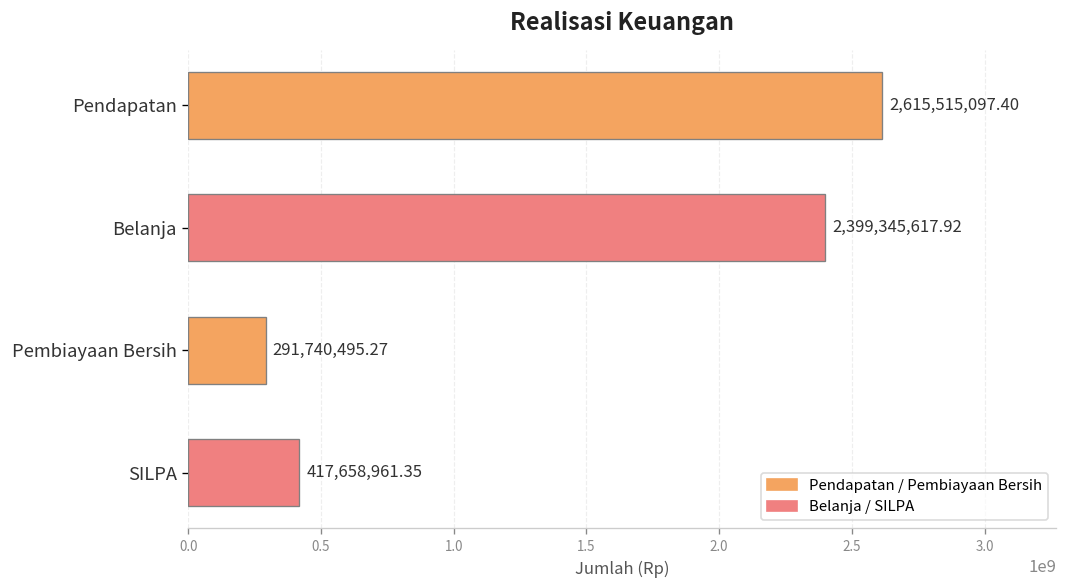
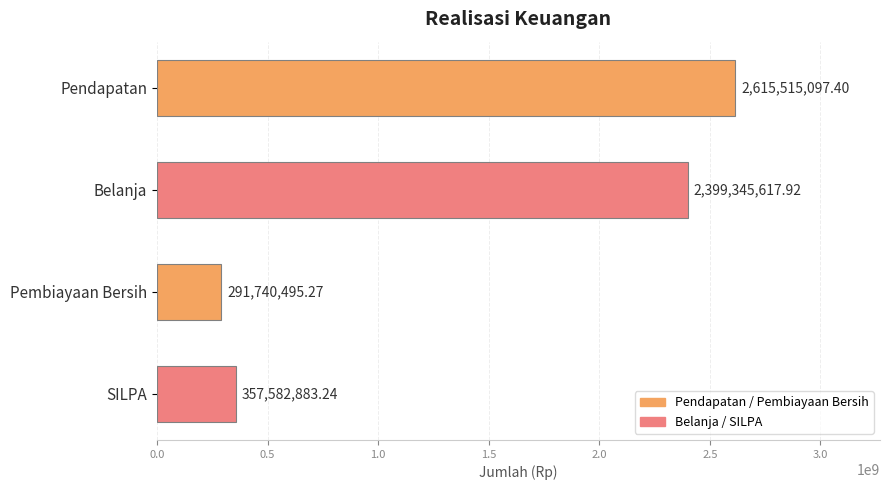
SILPA: 417,658,961.35 -> 357,582,883.24
